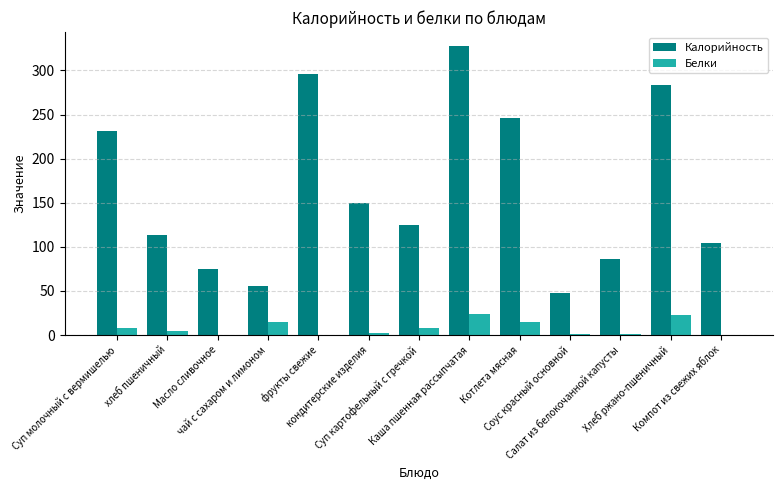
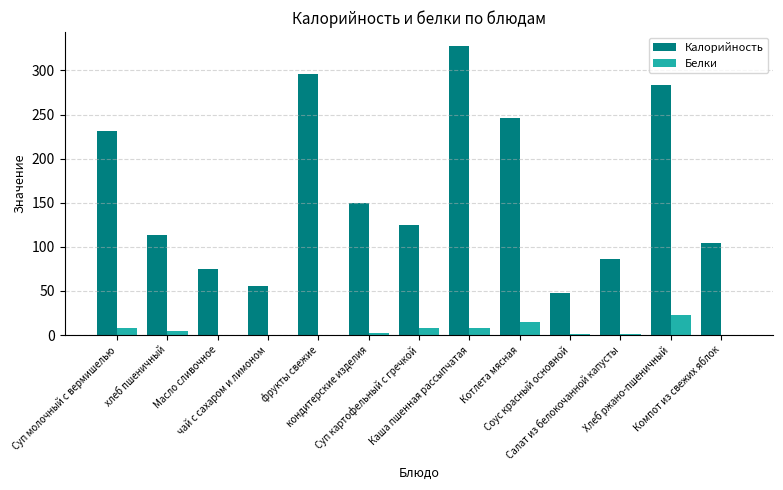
Белки, чай с сахаром и лимоном: 10 -> 0
Белки, Каша пшенная рассыпчатая: 20 -> 10
